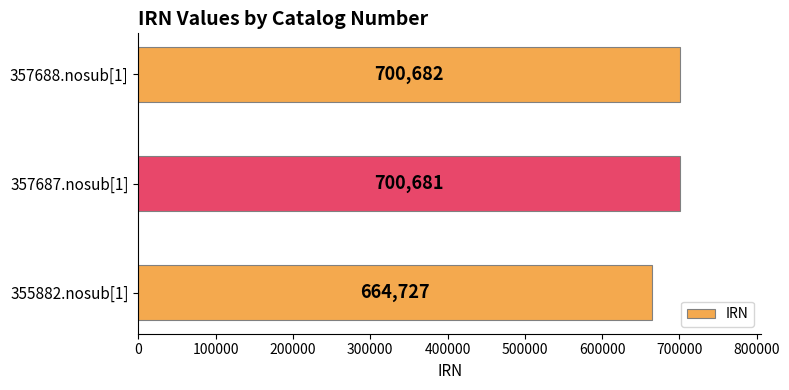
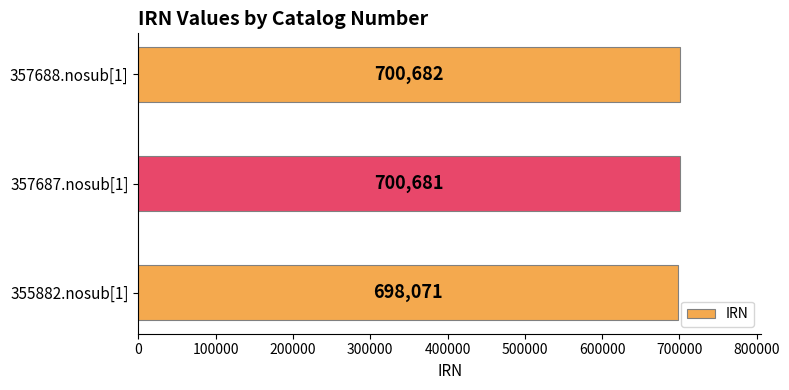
355882.nosub[1]: 664,727 -> 698,071
